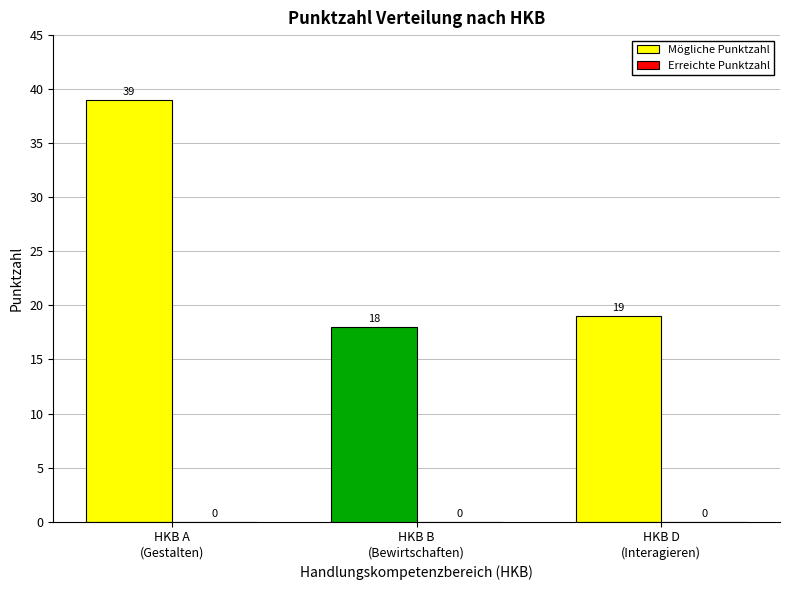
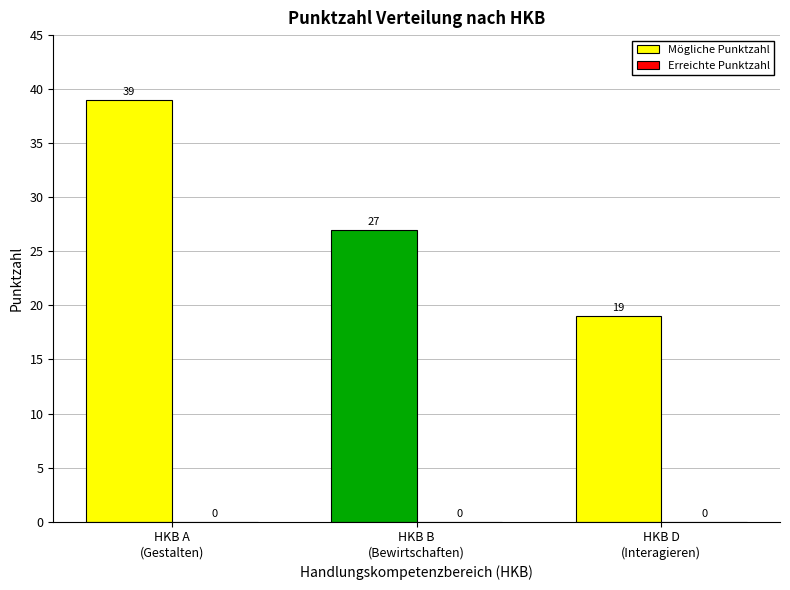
Mögliche Punktzahl, HKB B (Bewirtschaften): 18 -> 27
